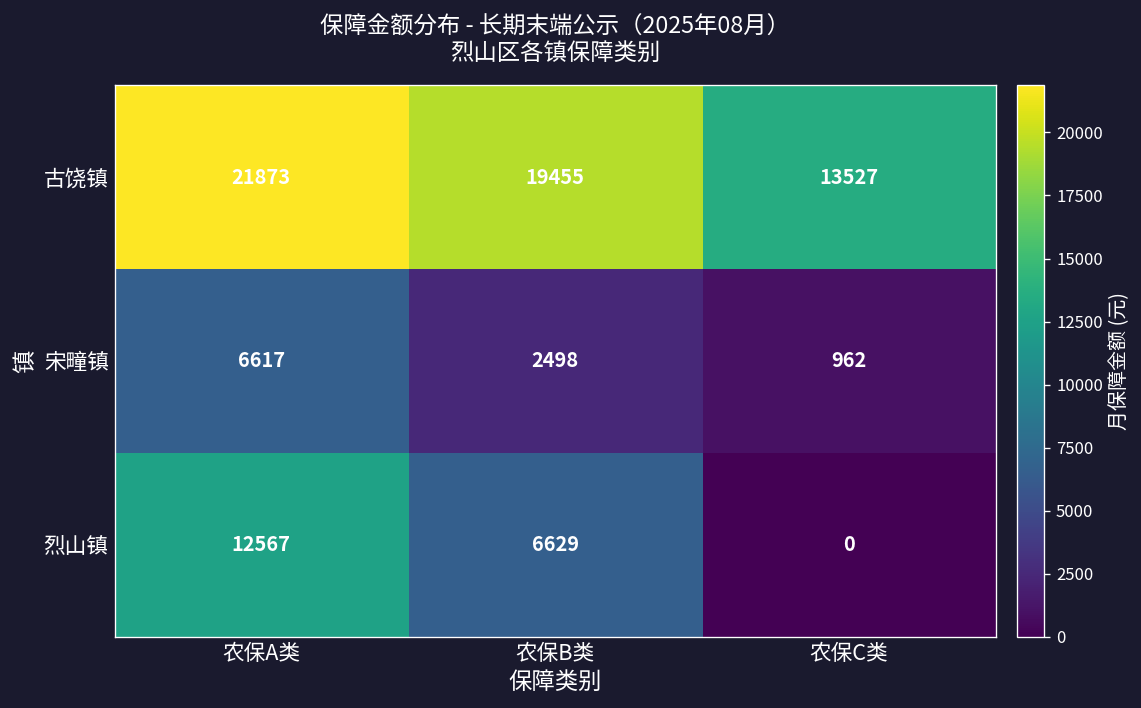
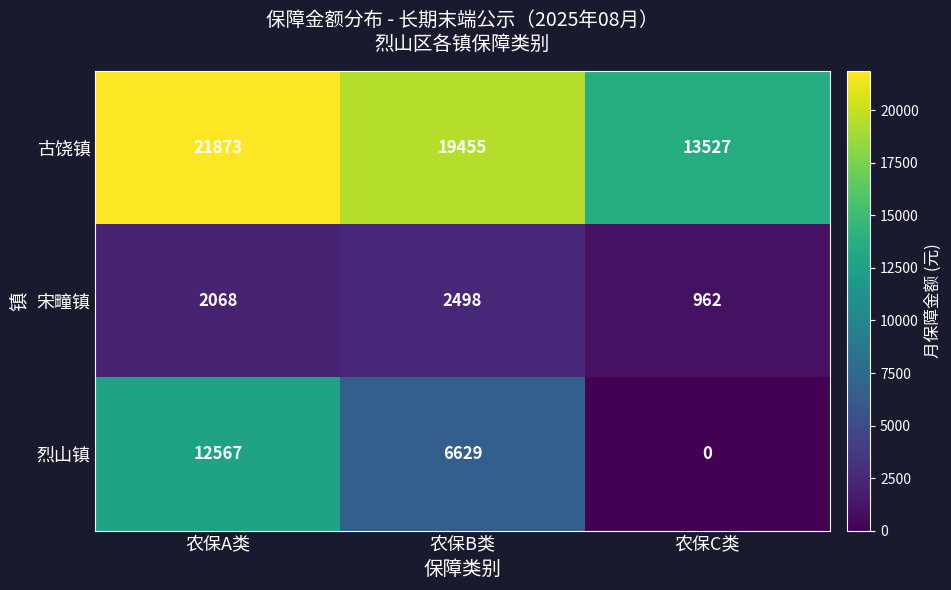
宋疃镇, 农保A类: 6617 -> 2068
